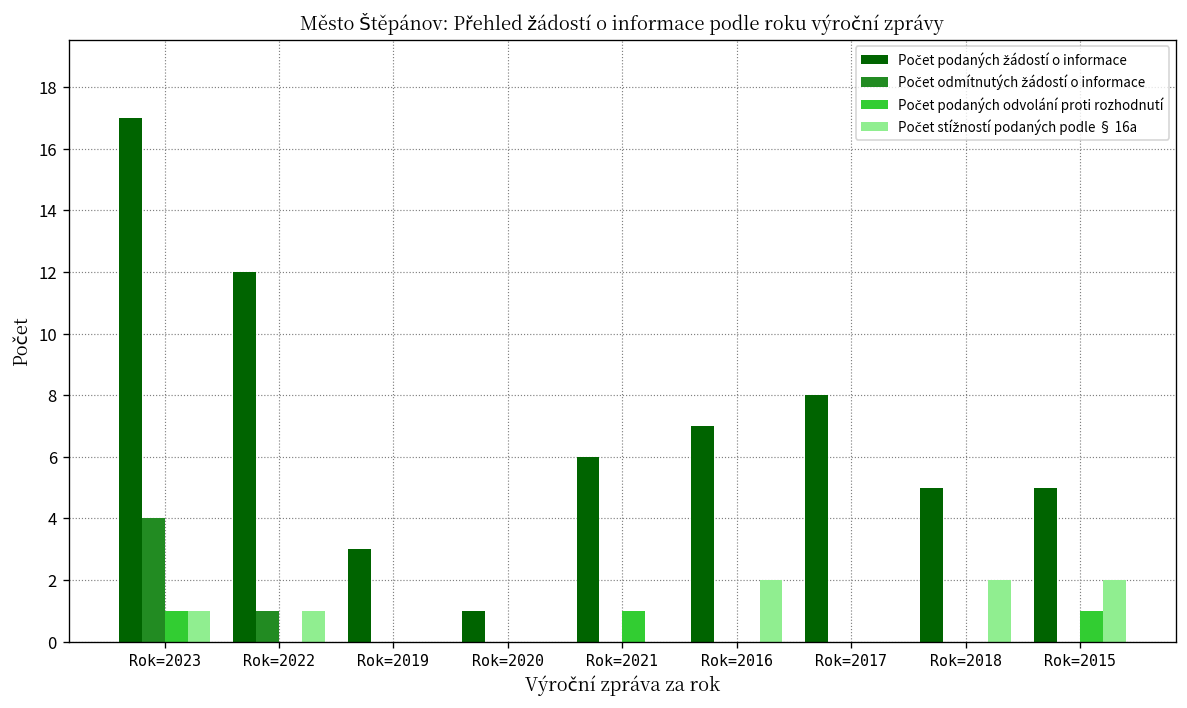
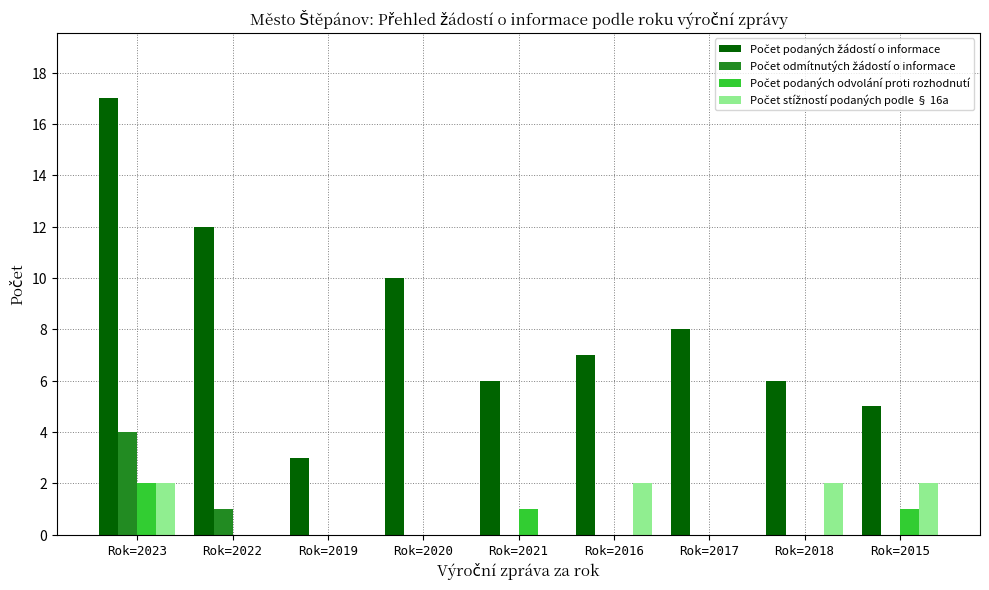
Počet podaných odvolání proti rozhodnutí, Rok=2023: 1 -> 2
Počet stížností podaných podle § 16a, Rok=2023: 1 -> 2
Počet stížností podaných podle § 16a, Rok=2022: 1 -> 0
Počet podaných žádostí o informace, Rok=2020: 1 -> 10
Počet podaných žádostí o informace, Rok=2018: 5 -> 6
